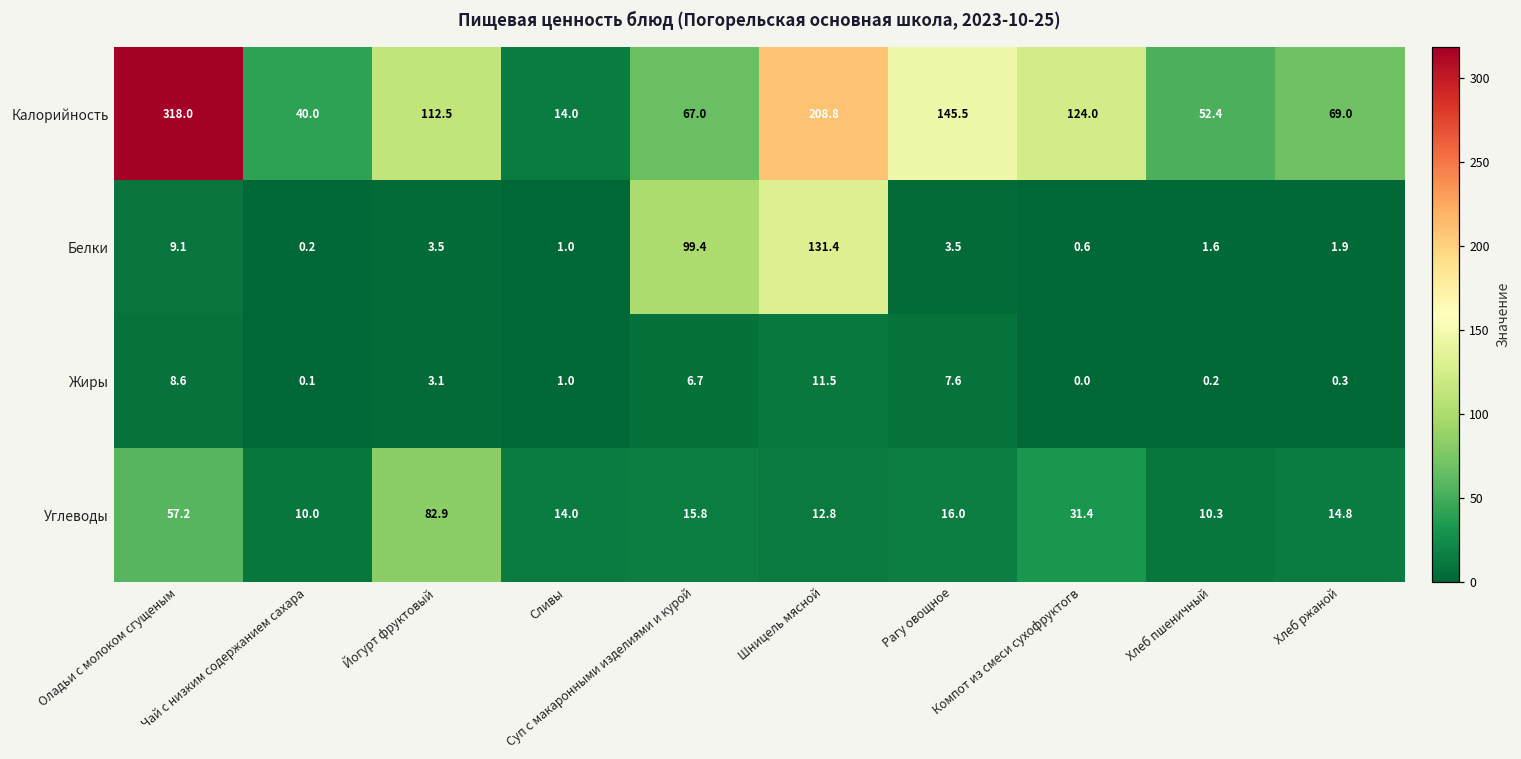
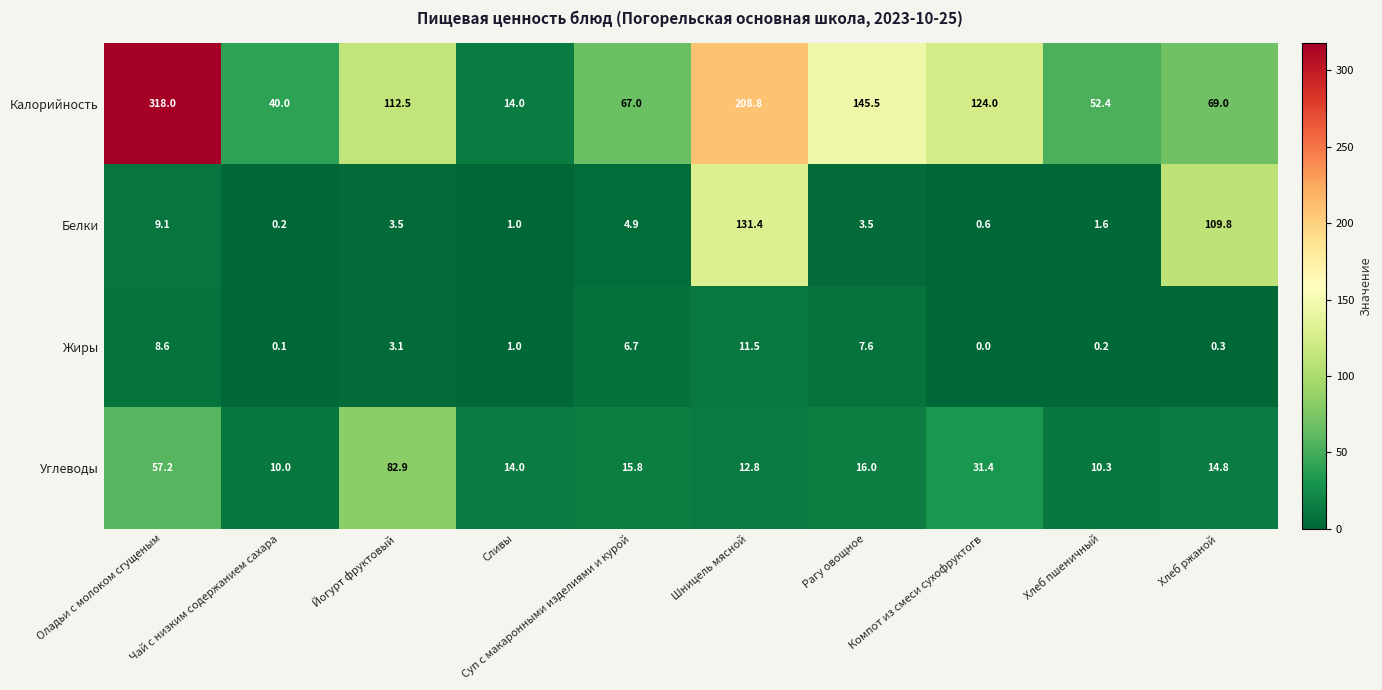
Белки, Суп с макаронными изделиями и курой: 99.4 -> 4.9
Белки, Хлеб ржаной: 1.9 -> 109.8
